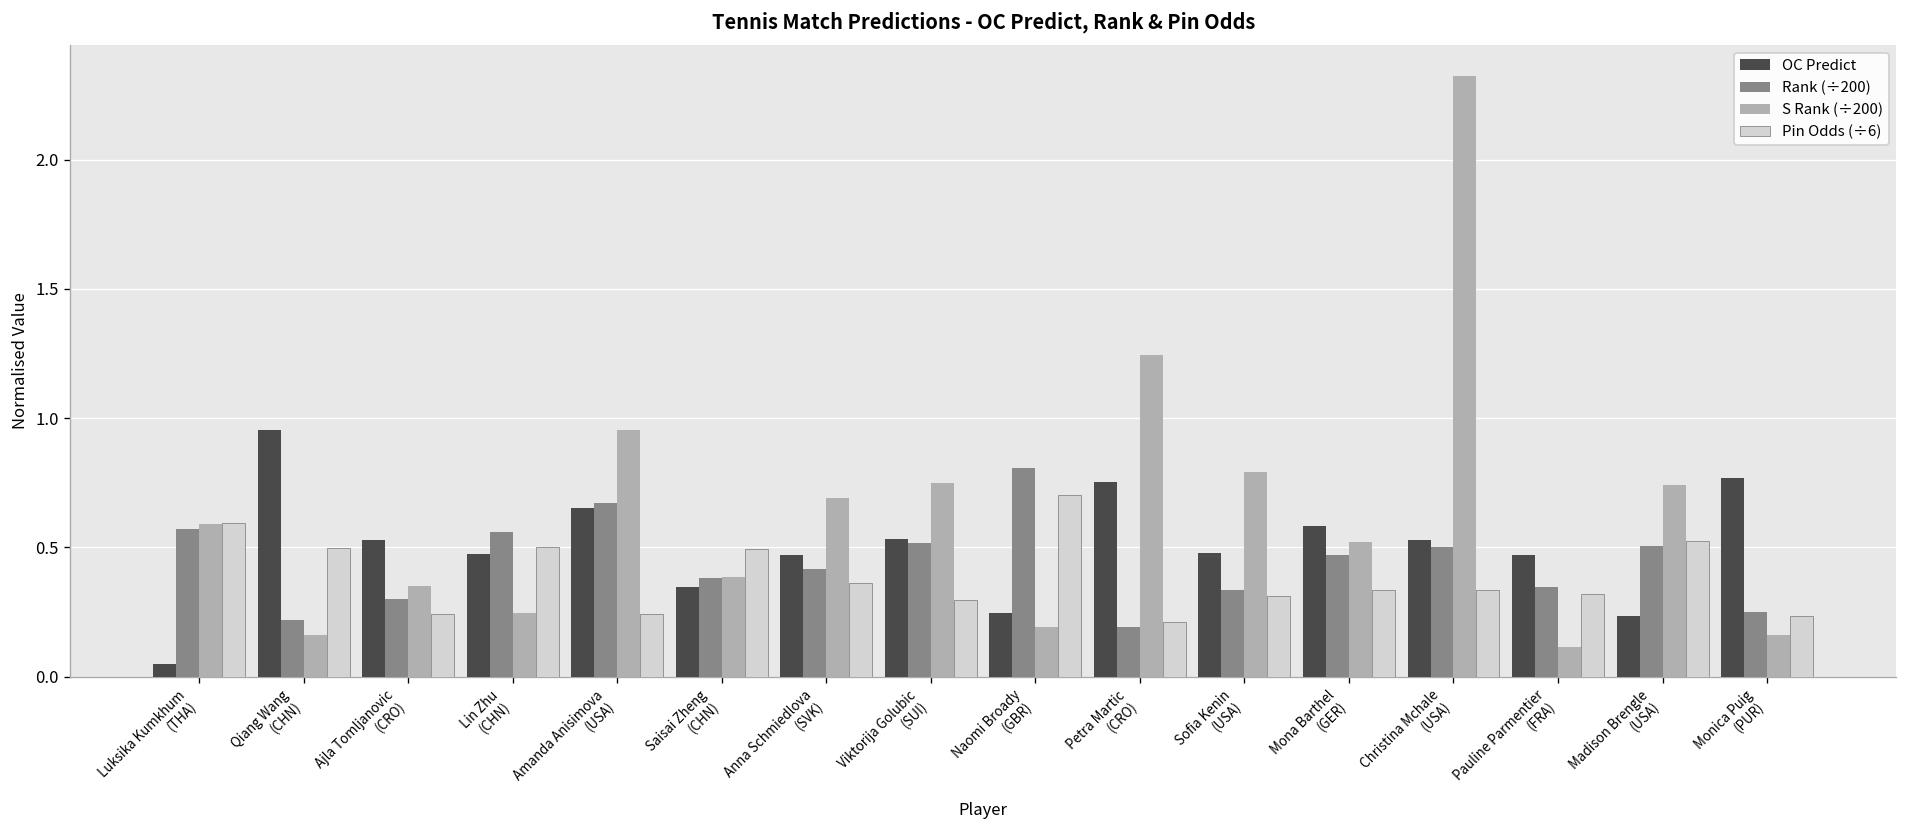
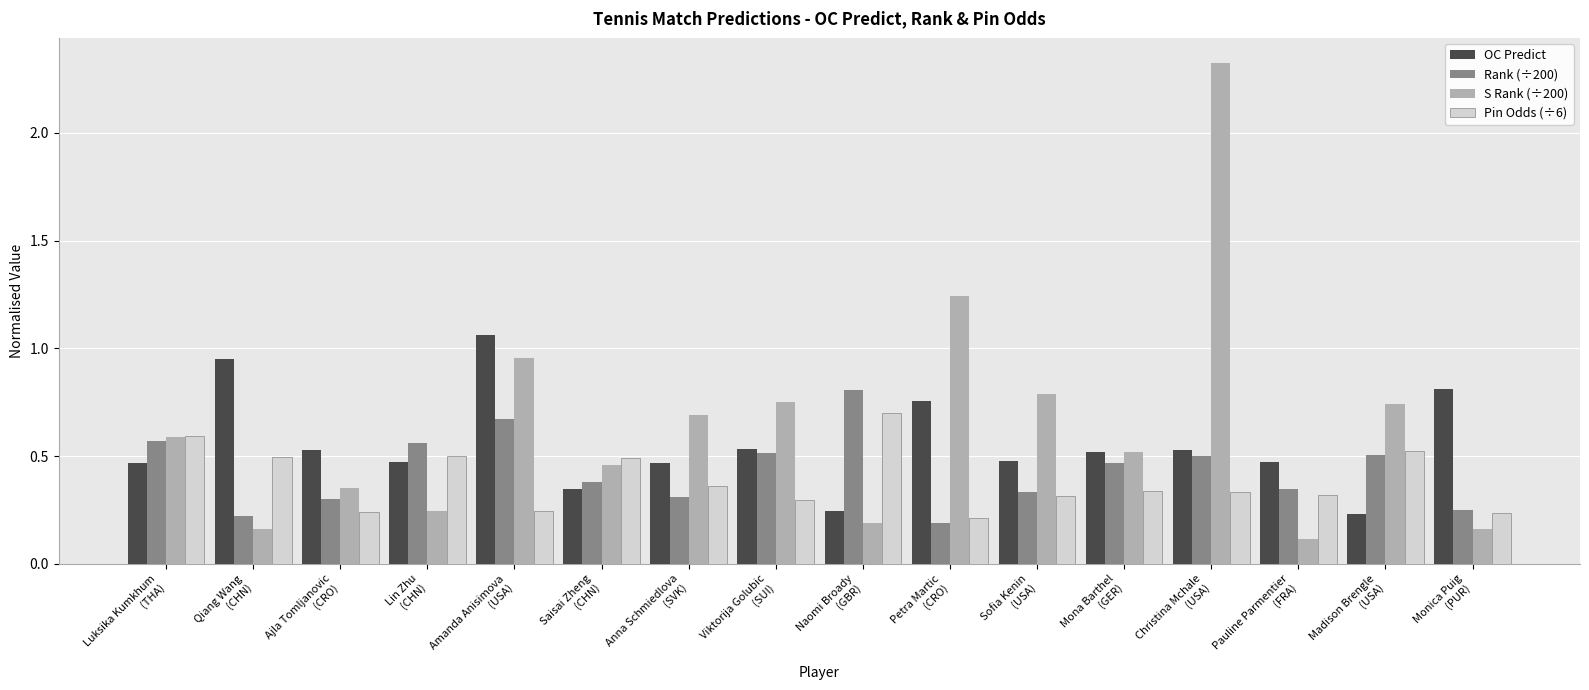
OC Predict, Luksika Kumkhum (THA): 0.05 -> 0.47
OC Predict, Amanda Anisimova (USA): 0.65 -> 1.06
S Rank (÷200), Saisai Zheng (CHN): 0.39 -> 0.46
Rank (÷200), Anna Schmiedlova (SVK): 0.42 -> 0.31
OC Predict, Mona Barthel (GER): 0.58 -> 0.52
OC Predict, Monica Puig (PUR): 0.77 -> 0.81
